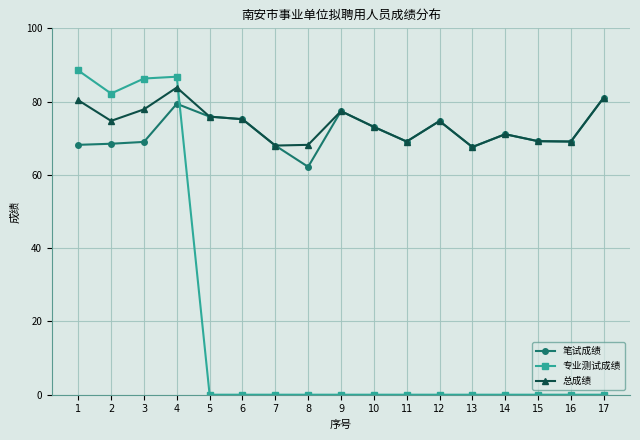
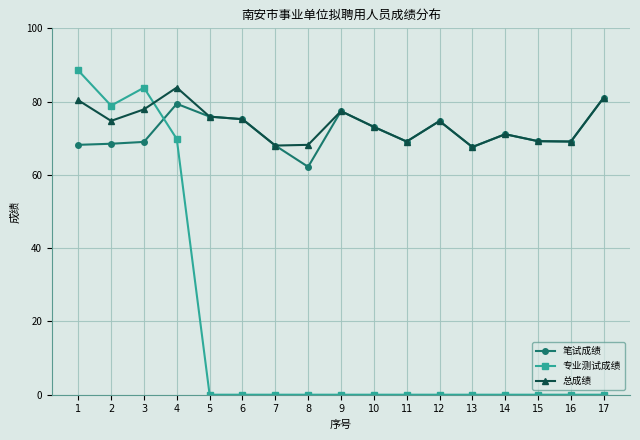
专业测试成绩, 2: 82 -> 79
专业测试成绩, 3: 86 -> 84
专业测试成绩, 4: 87 -> 70
